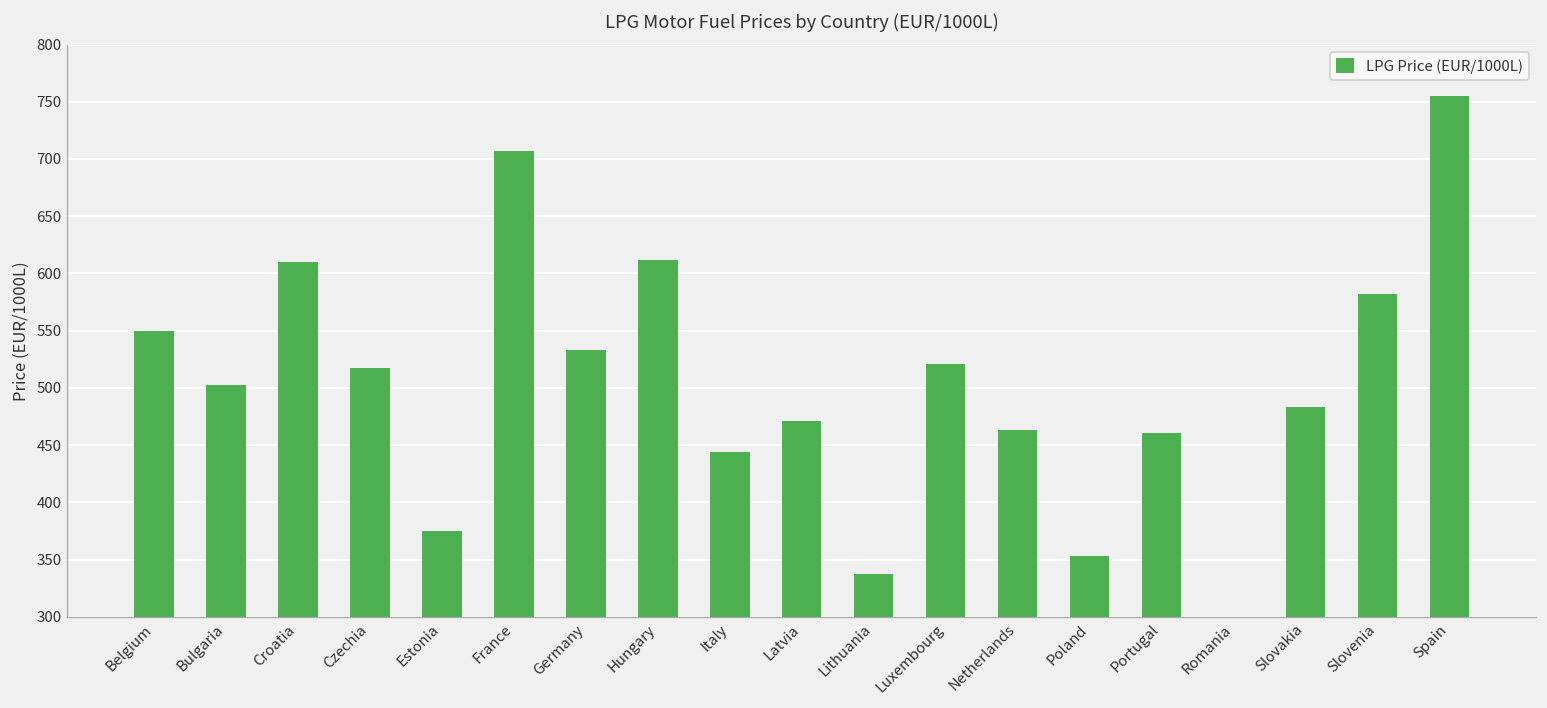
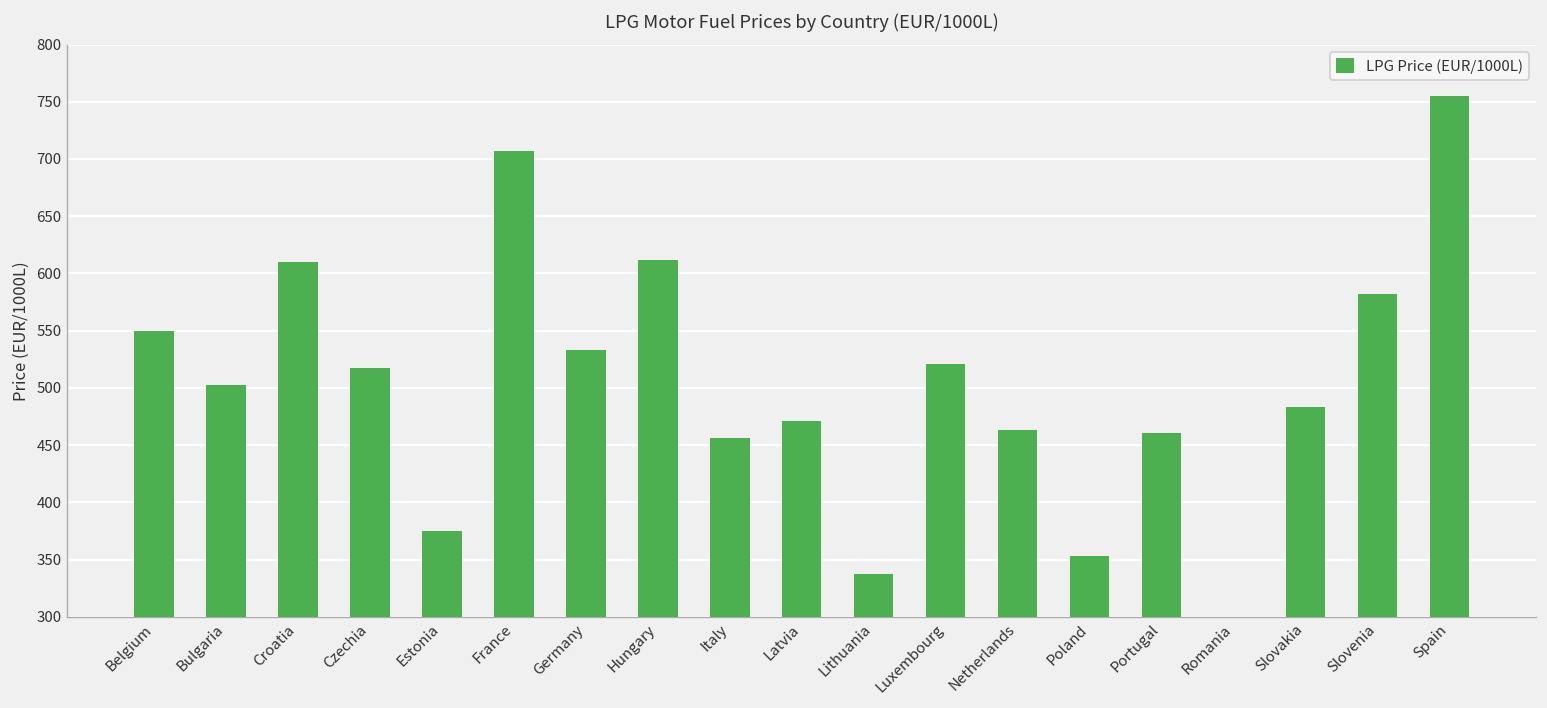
Italy: 440 -> 460
